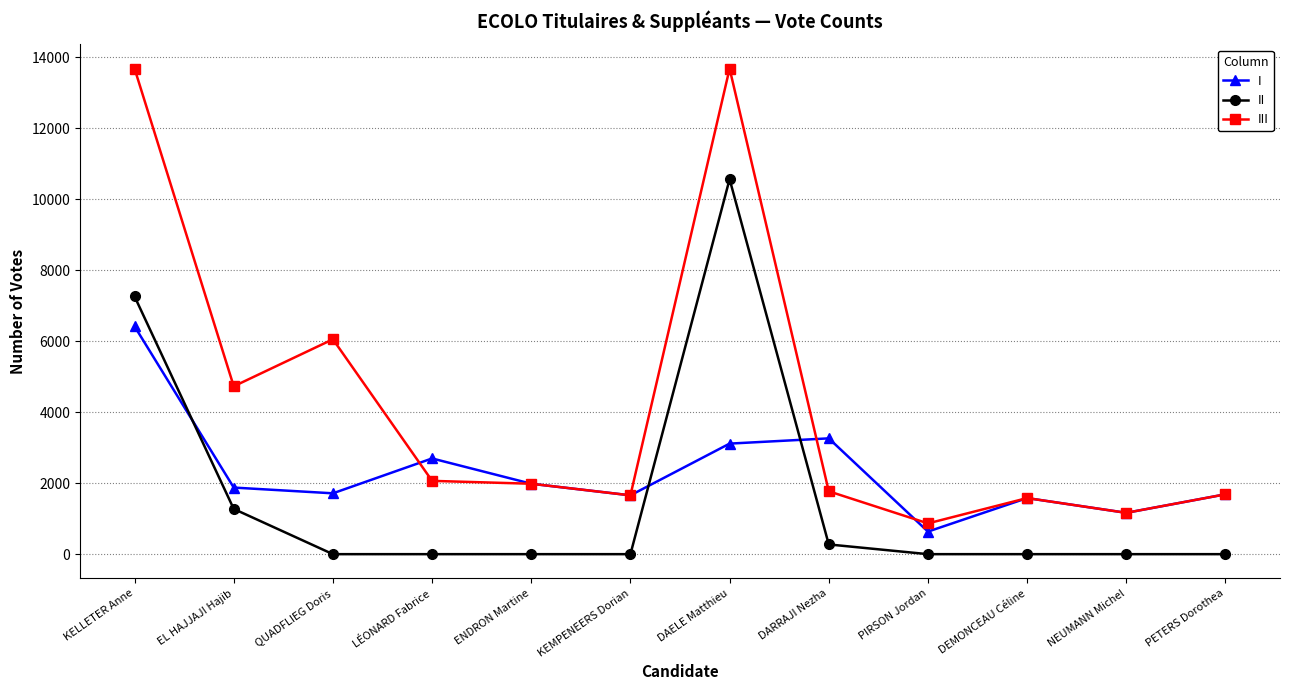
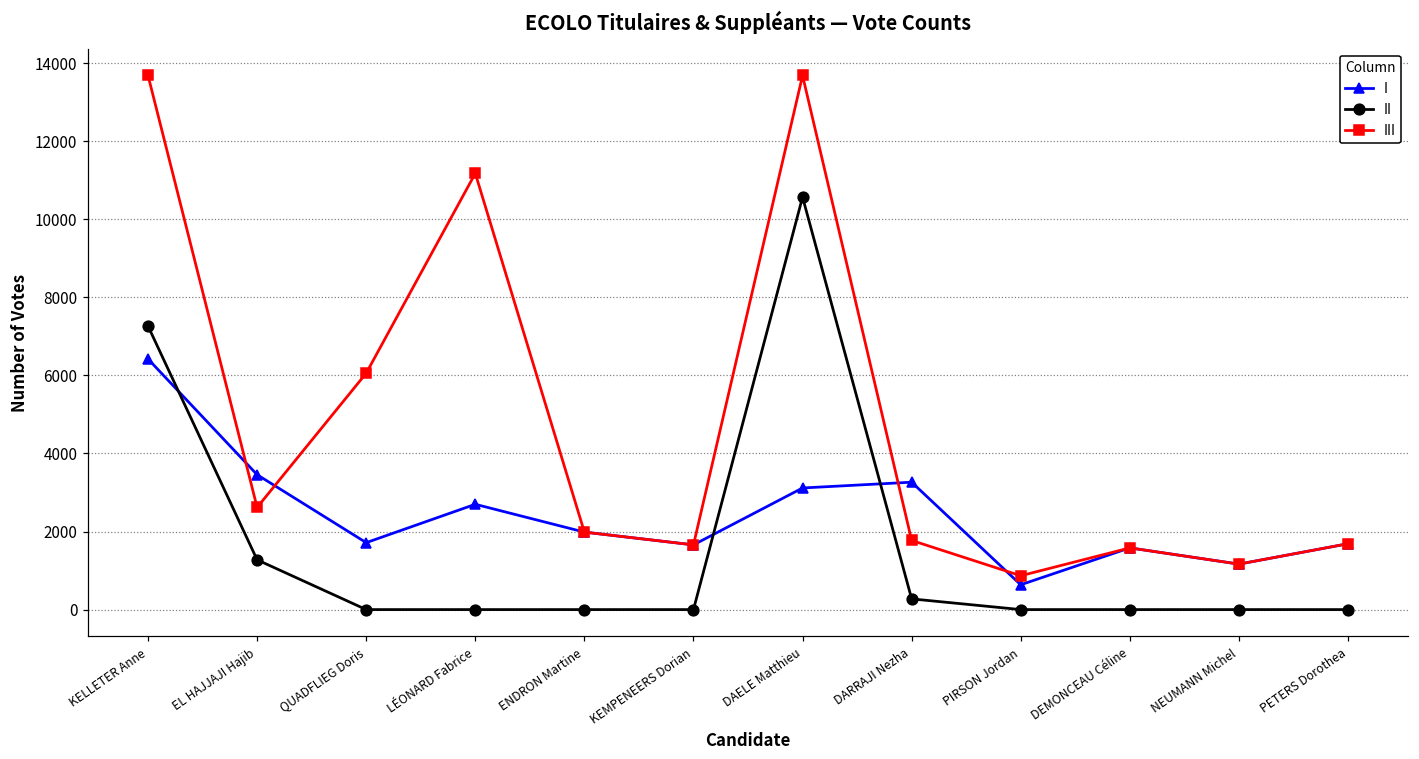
I, EL HAJJAJI Hajib: 1900 -> 3500
III, EL HAJJAJI Hajib: 4700 -> 2600
III, LÉONARD Fabrice: 2100 -> 11200
